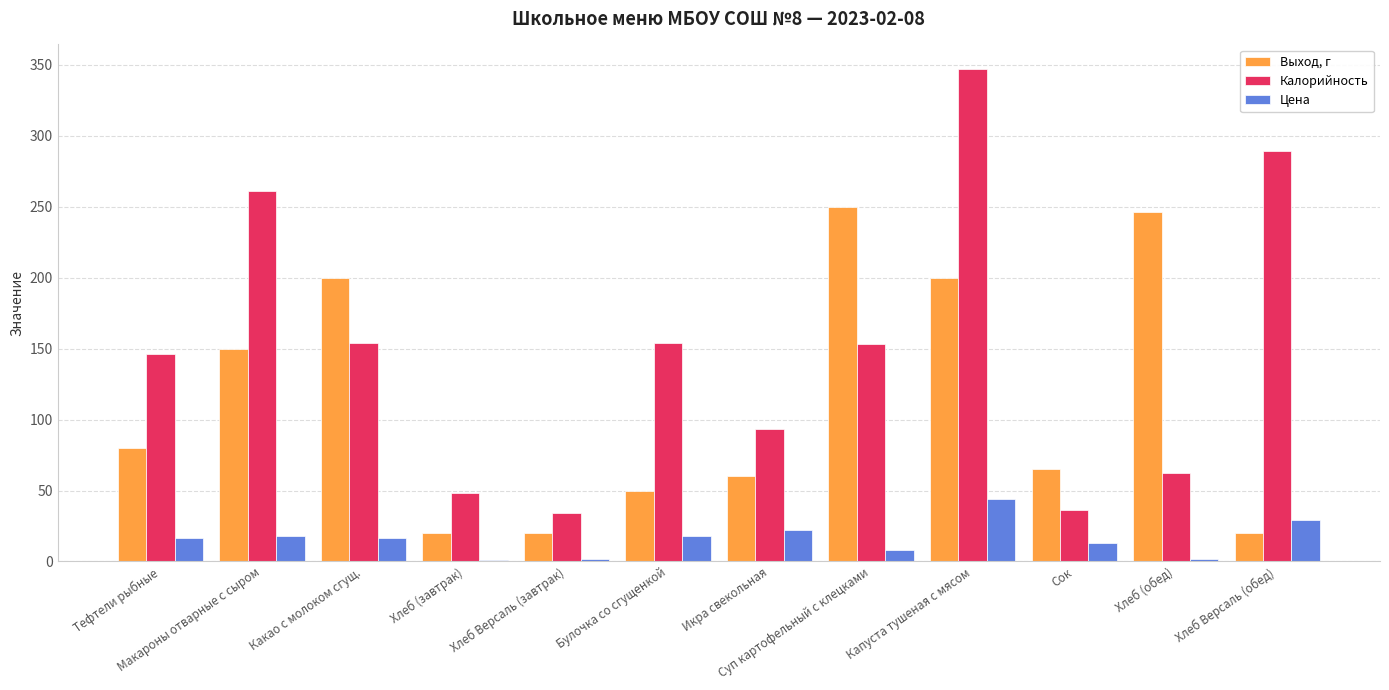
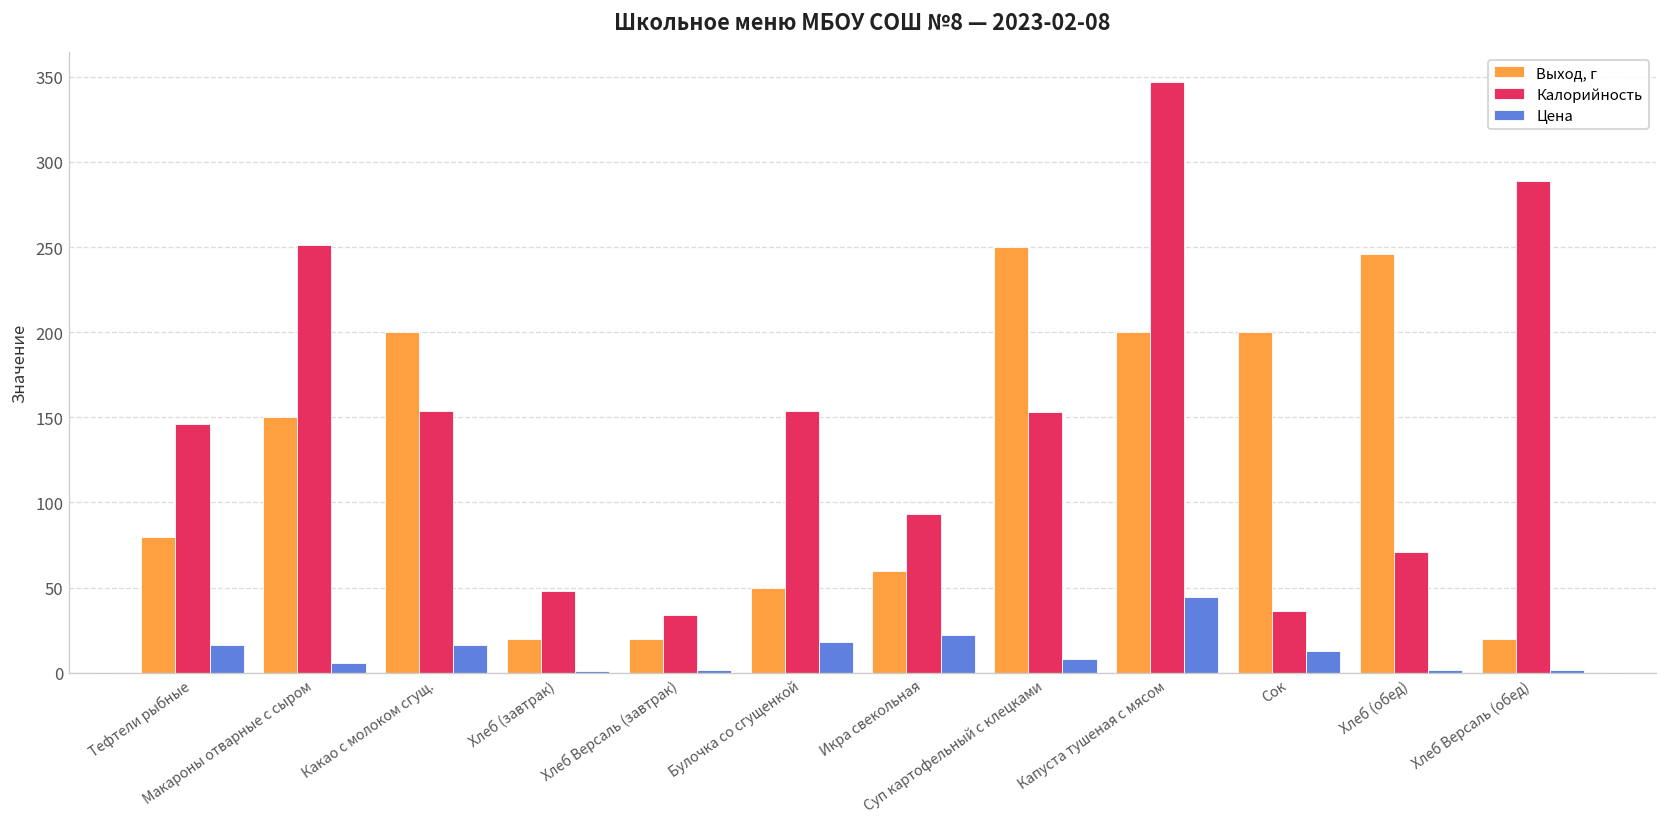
Калорийность, Макароны отварные с сыром: 261 -> 251
Цена, Макароны отварные с сыром: 18 -> 6
Выход, г, Сок: 65 -> 200
Калорийность, Хлеб (обед): 62 -> 71
Цена, Хлеб Версаль (обед): 30 -> 2
